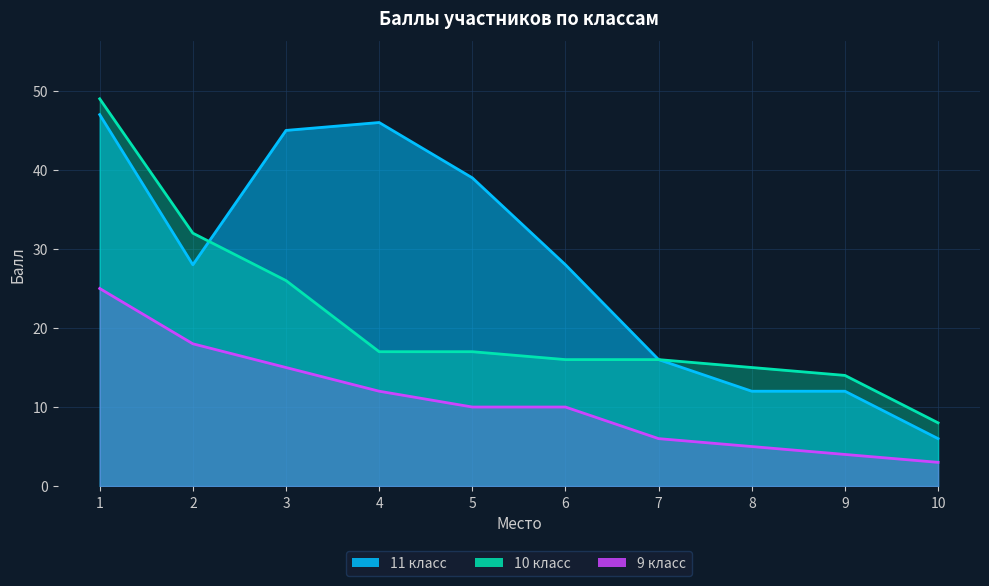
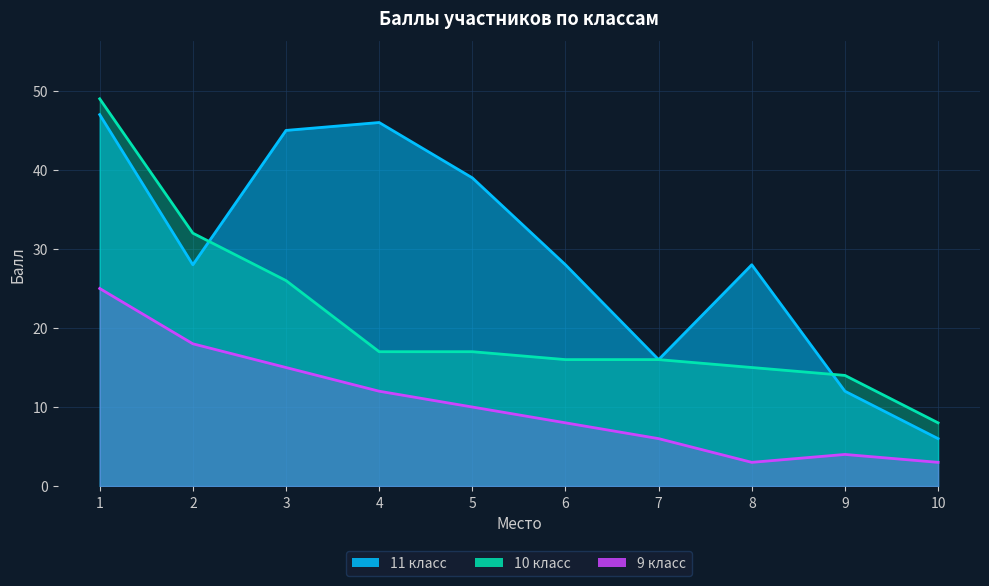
9 класс, 6: 10 -> 8
11 класс, 8: 12 -> 28
9 класс, 8: 5 -> 3
